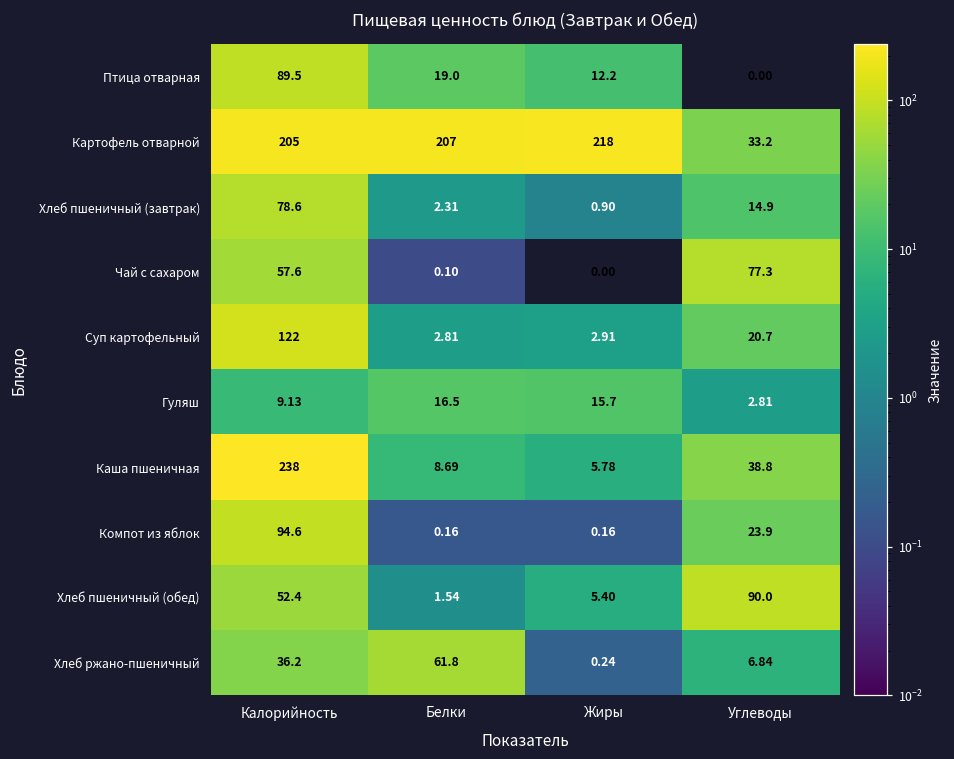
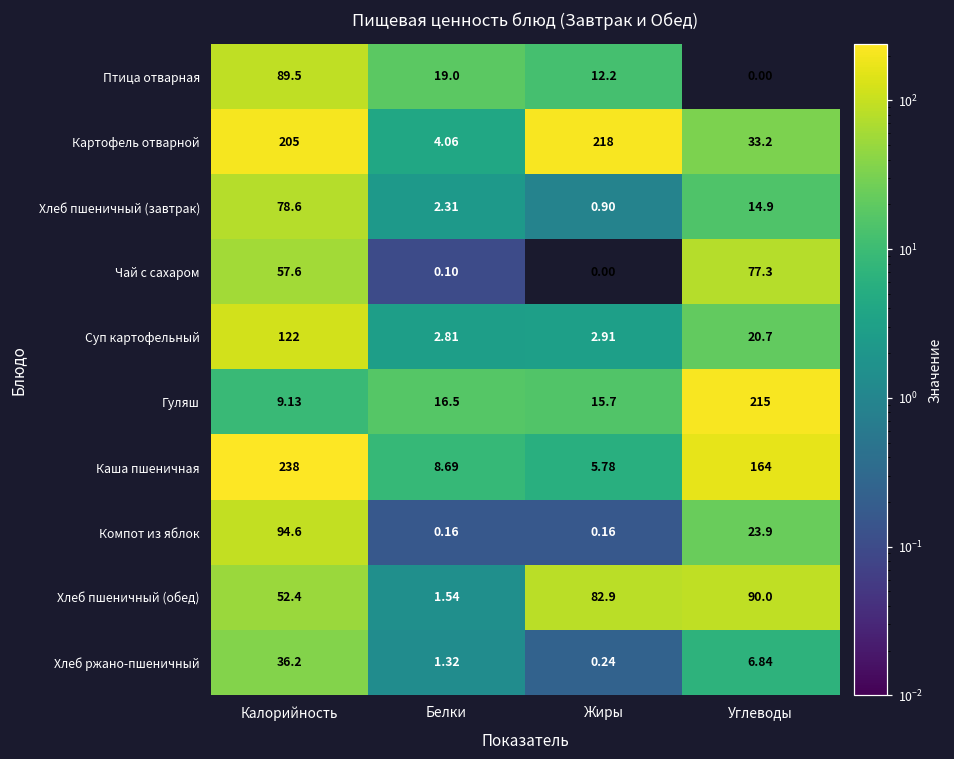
Картофель отварной, Белки: 207 -> 4.06
Гуляш, Углеводы: 2.81 -> 215
Каша пшеничная, Углеводы: 38.8 -> 164
Хлеб пшеничный (обед), Жиры: 5.40 -> 82.9
Хлеб ржано-пшеничный, Белки: 61.8 -> 1.32
